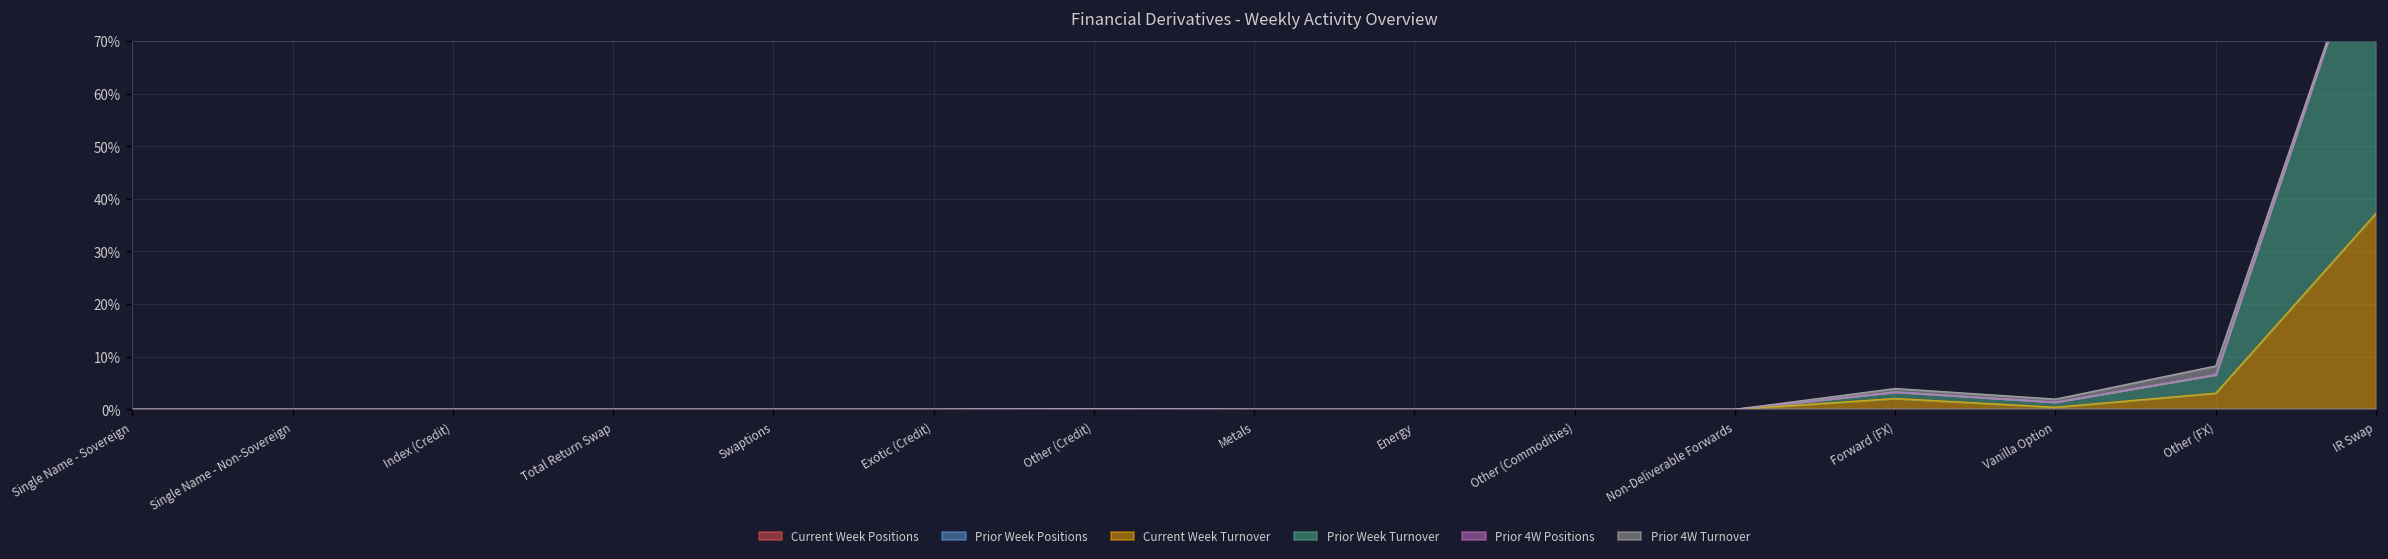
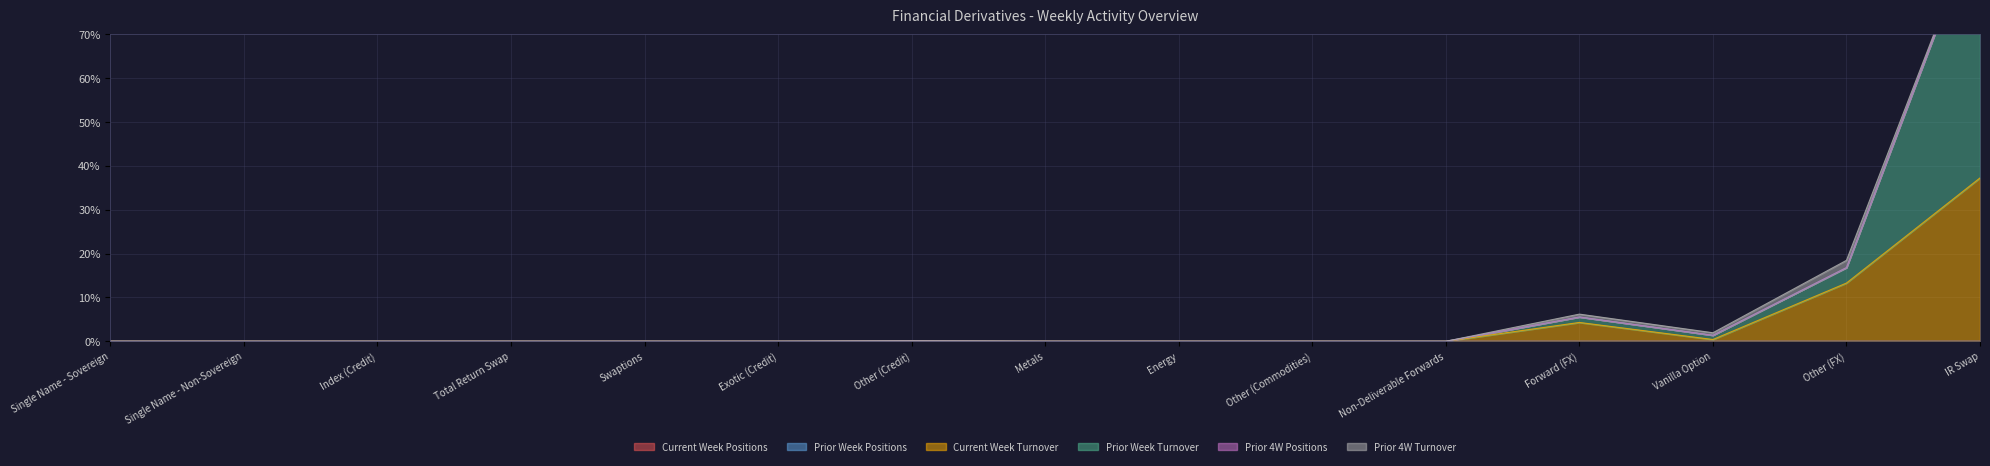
Current Week Turnover, Forward (FX): 2% -> 4%
Current Week Turnover, Other (FX): 3% -> 13%
